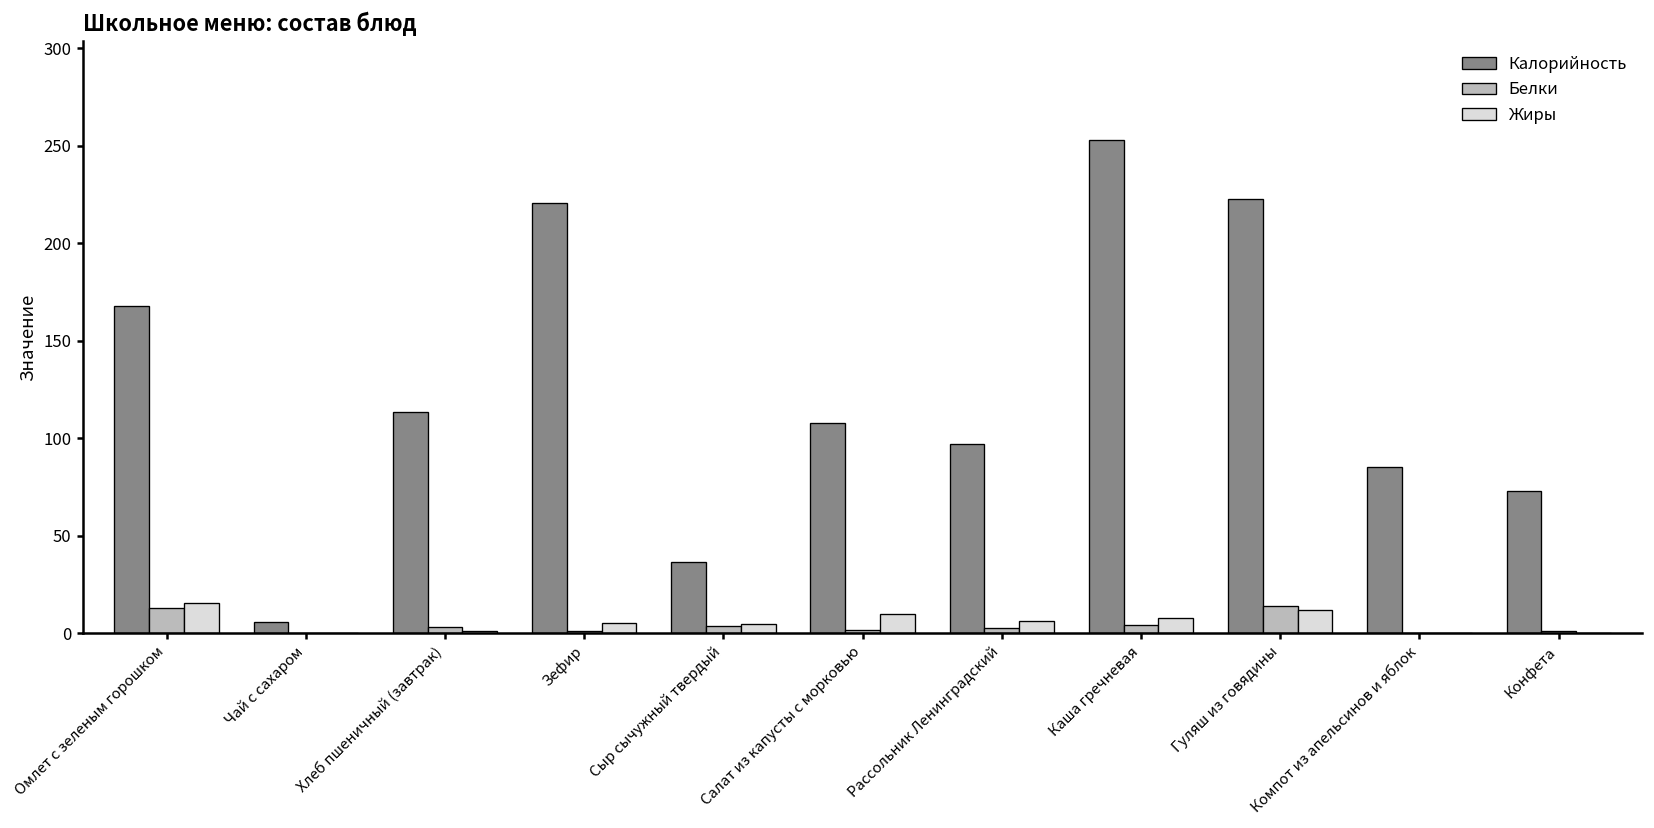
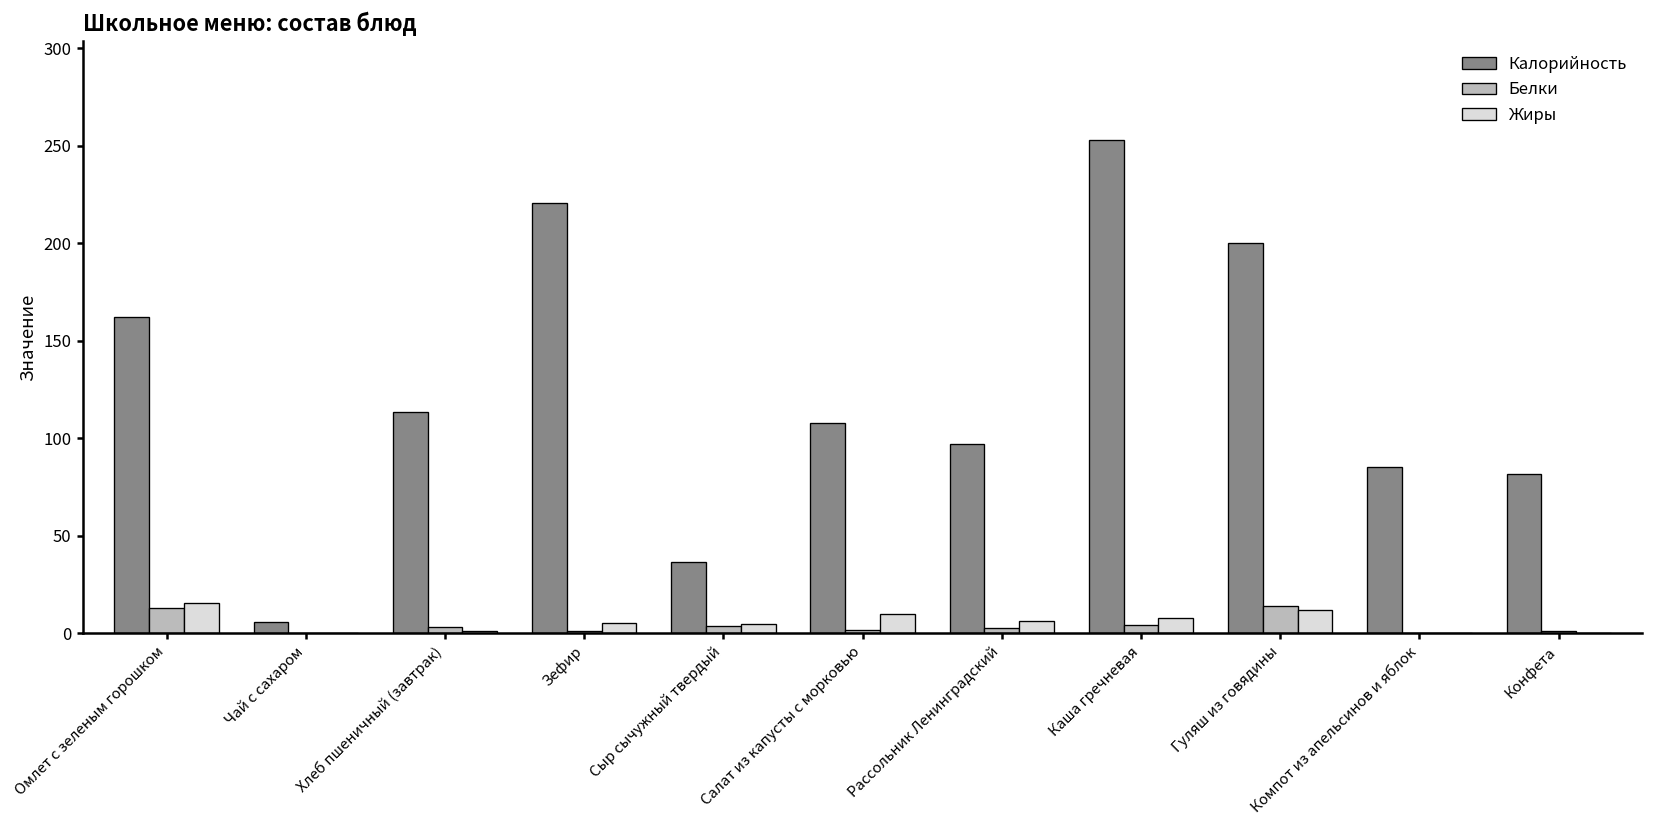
Калорийность, Омлет с зеленым горошком: 168 -> 162
Калорийность, Гуляш из говядины: 223 -> 200
Калорийность, Конфета: 73 -> 81
